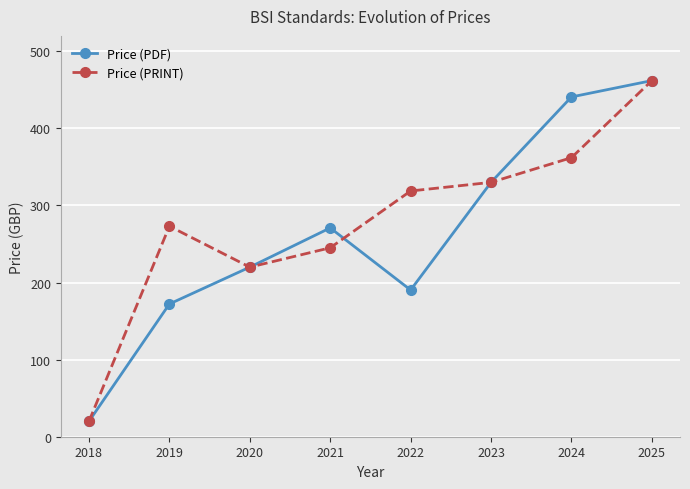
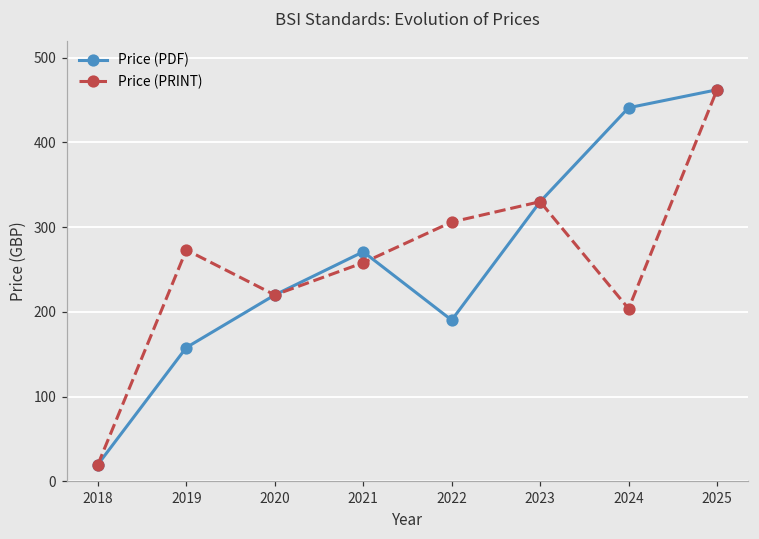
Price (PDF), 2019: 170 -> 160
Price (PRINT), 2021: 250 -> 260
Price (PRINT), 2022: 320 -> 310
Price (PRINT), 2024: 360 -> 200
